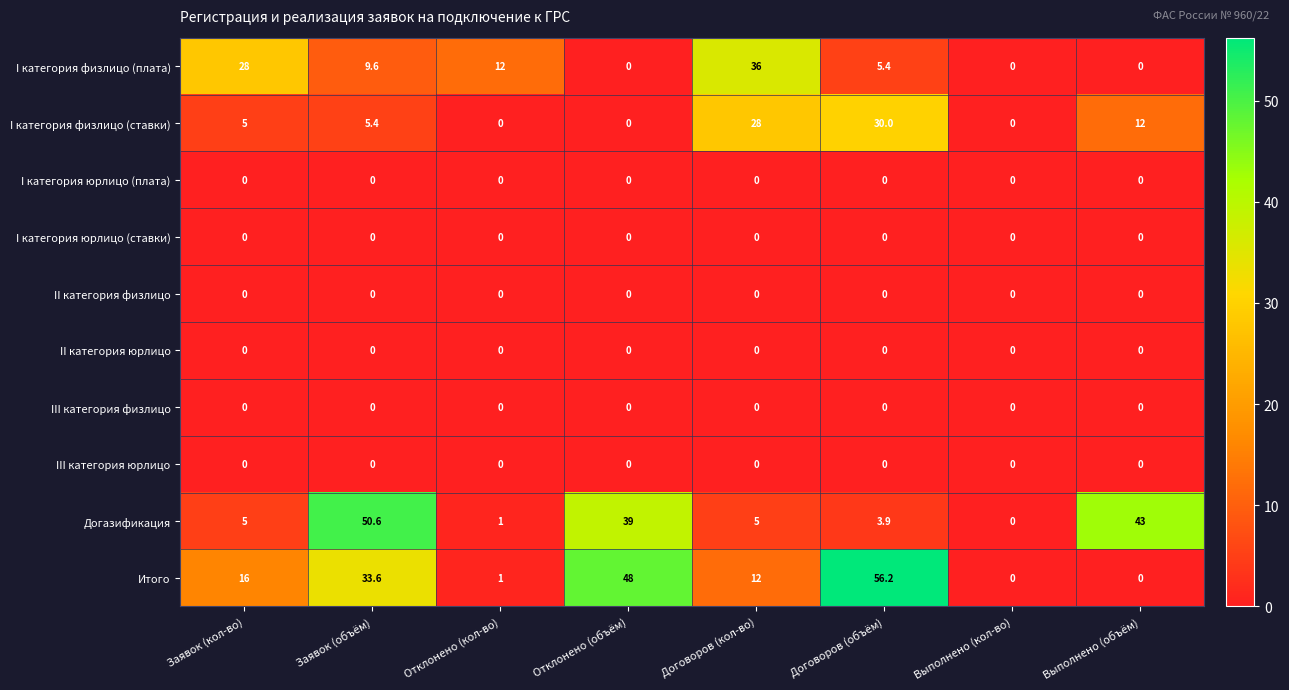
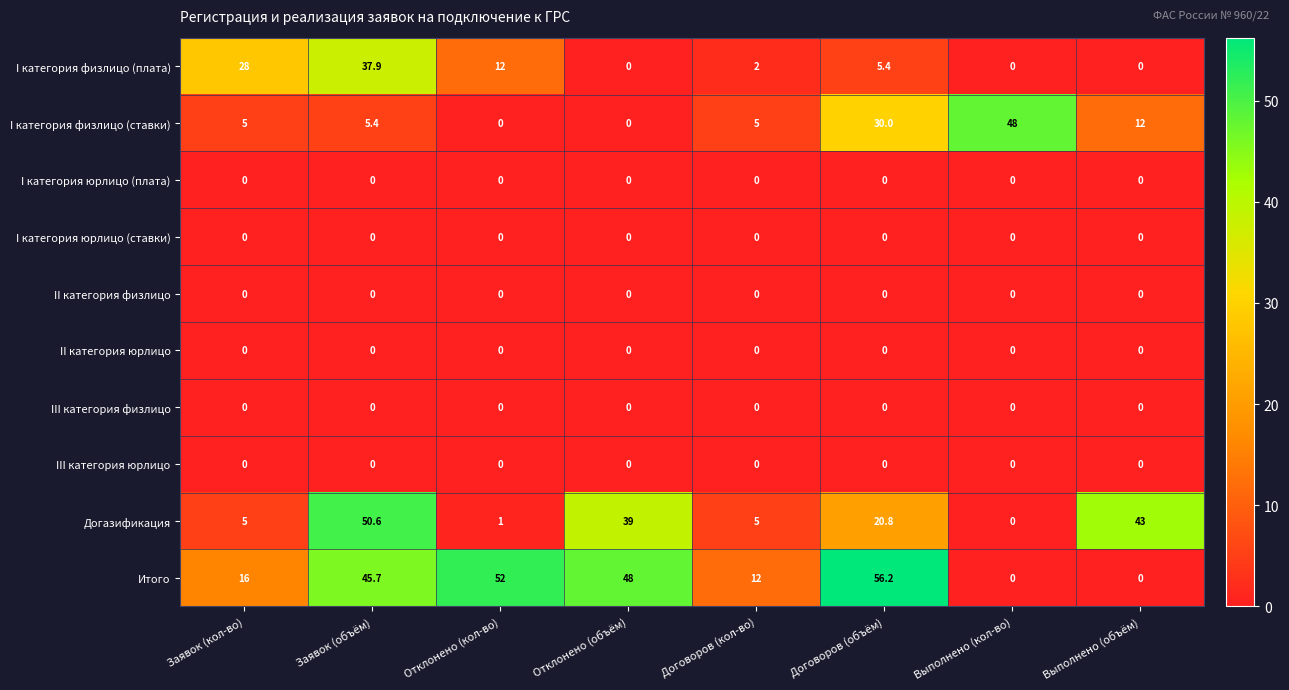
I категория физлицо (плата), Заявок (объём): 9.6 -> 37.9
I категория физлицо (плата), Договоров (кол-во): 36 -> 2
I категория физлицо (ставки), Договоров (кол-во): 28 -> 5
I категория физлицо (ставки), Выполнено (кол-во): 0 -> 48
Догазификация, Договоров (объём): 3.9 -> 20.8
Итого, Заявок (объём): 33.6 -> 45.7
Итого, Отклонено (кол-во): 1 -> 52
